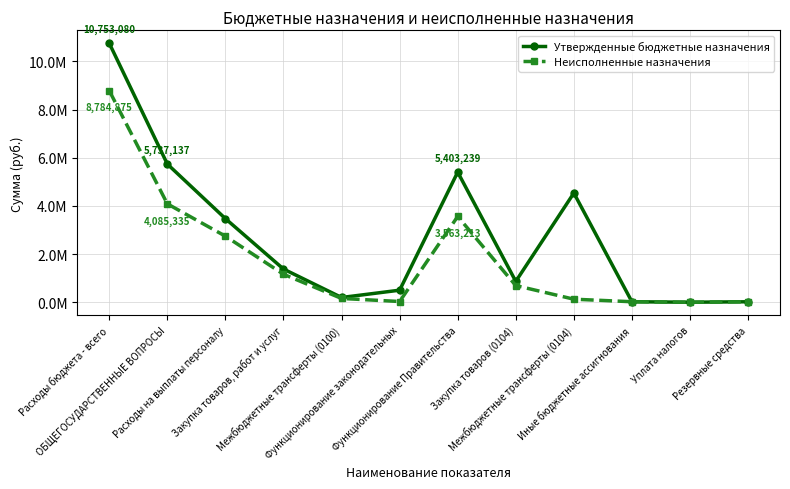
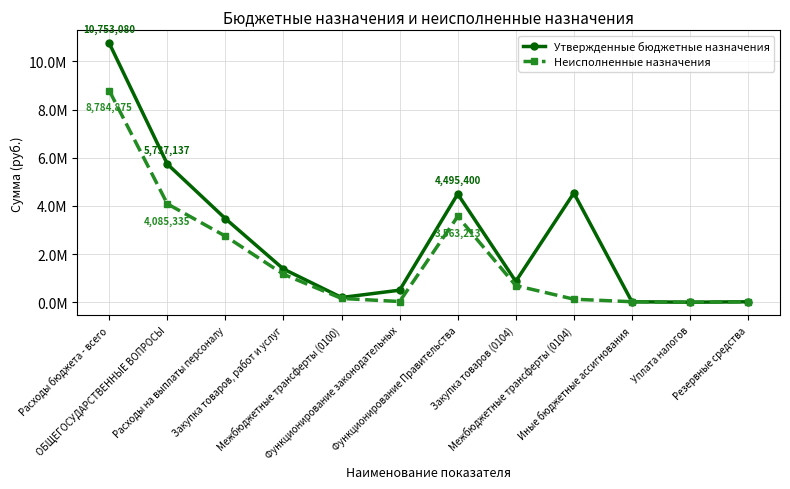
Утвержденные бюджетные назначения, Функционирование Правительства: 5,403,239 -> 4,495,400
